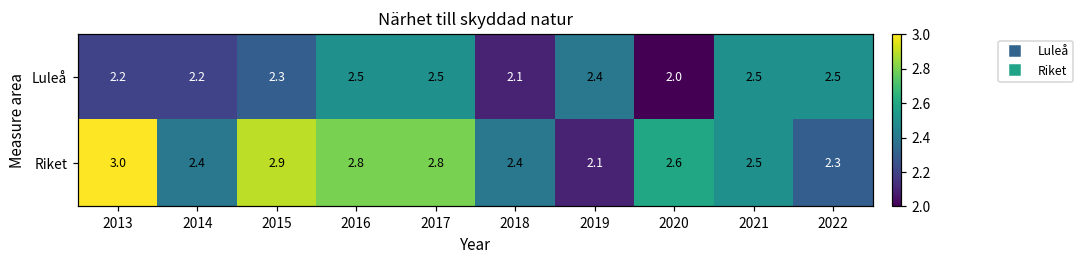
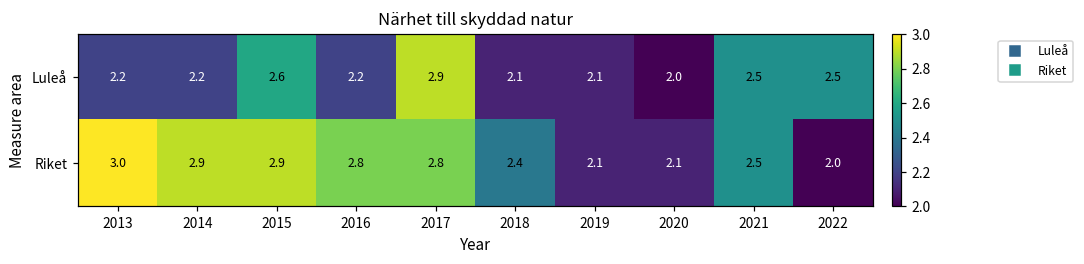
Luleå, 2015: 2.3 -> 2.6
Luleå, 2016: 2.5 -> 2.2
Luleå, 2017: 2.5 -> 2.9
Luleå, 2019: 2.4 -> 2.1
Riket, 2014: 2.4 -> 2.9
Riket, 2020: 2.6 -> 2.1
Riket, 2022: 2.3 -> 2.0
